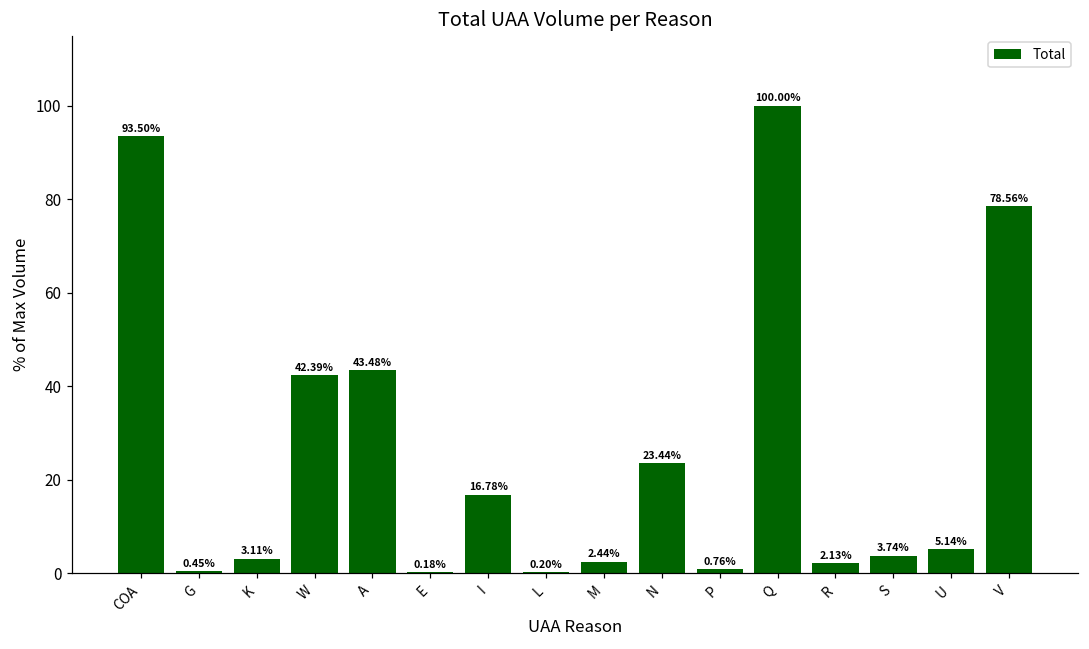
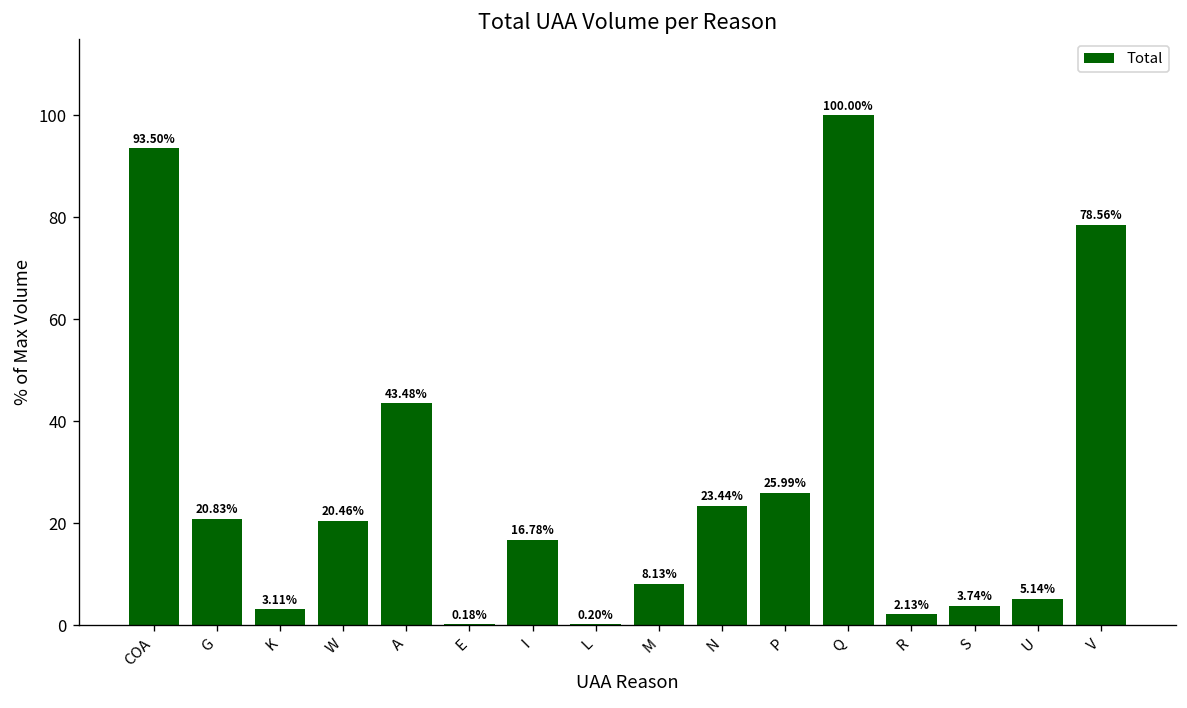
G: 0.45% -> 20.83%
W: 42.39% -> 20.46%
M: 2.44% -> 8.13%
P: 0.76% -> 25.99%
